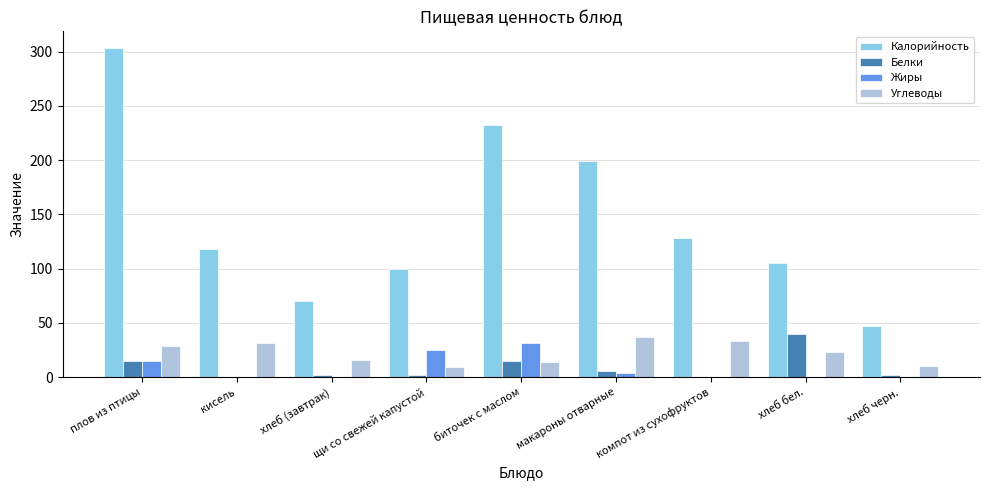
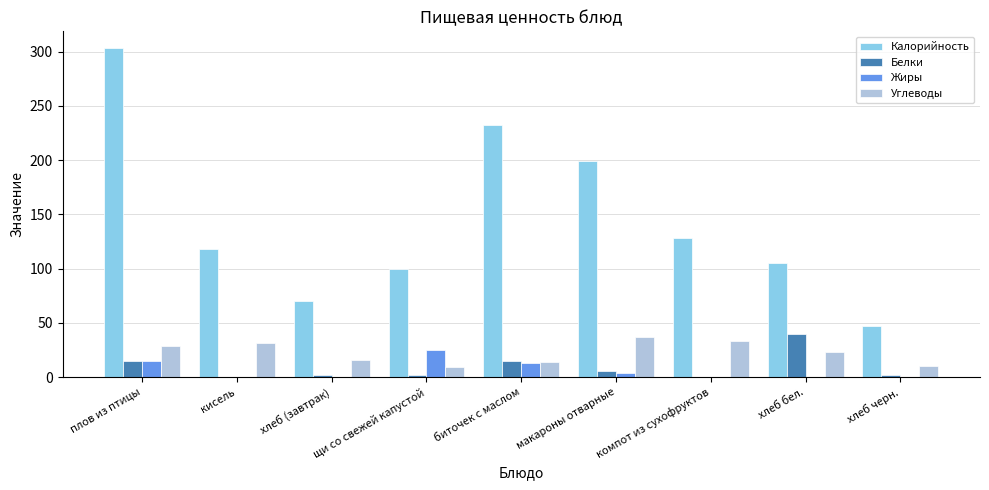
Жиры, биточек с маслом: 31 -> 13
